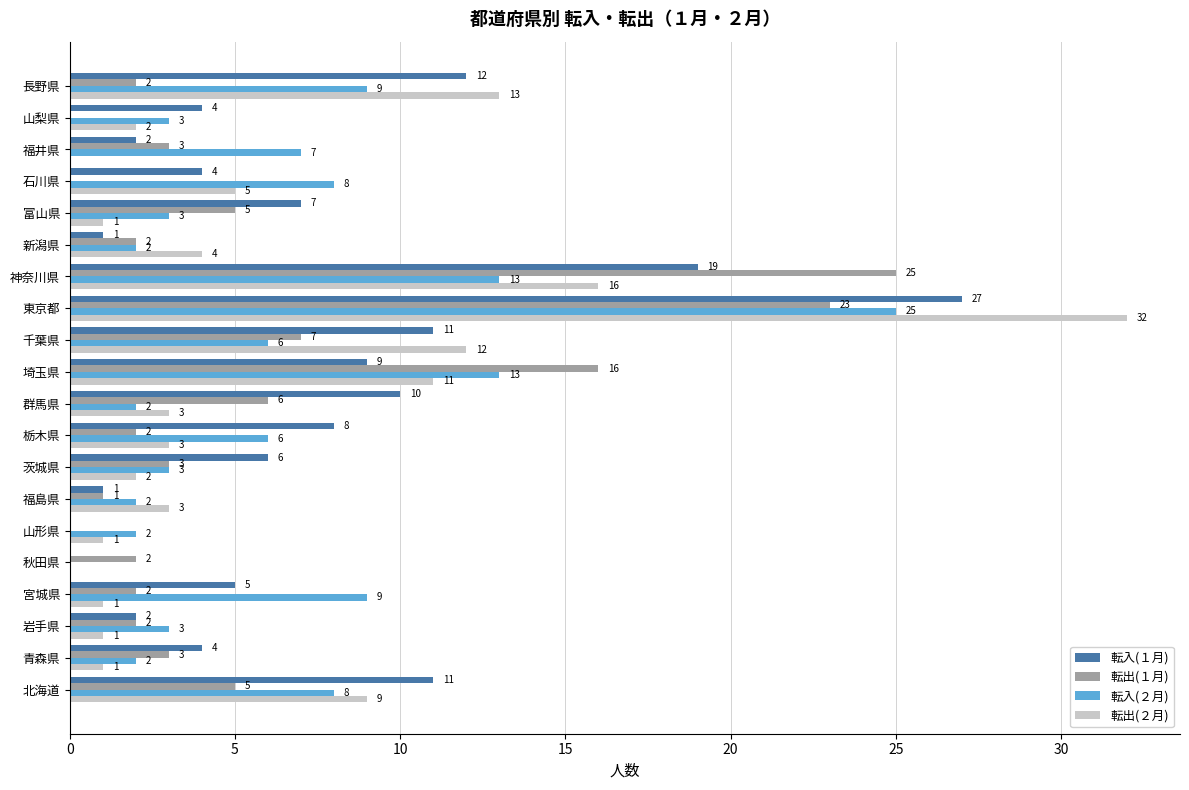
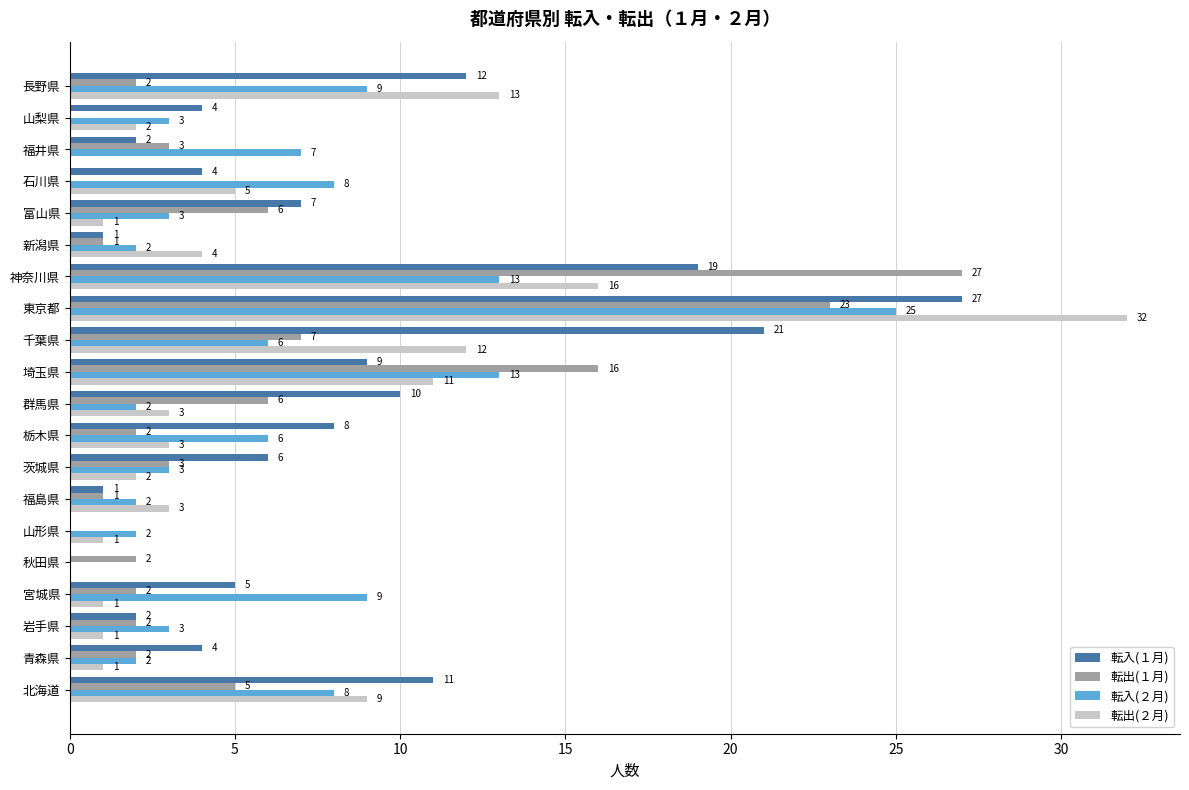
転出(１月), 富山県: 5 -> 6
転出(１月), 新潟県: 2 -> 1
転出(１月), 神奈川県: 25 -> 27
転入(１月), 千葉県: 11 -> 21
転出(１月), 青森県: 3 -> 2
